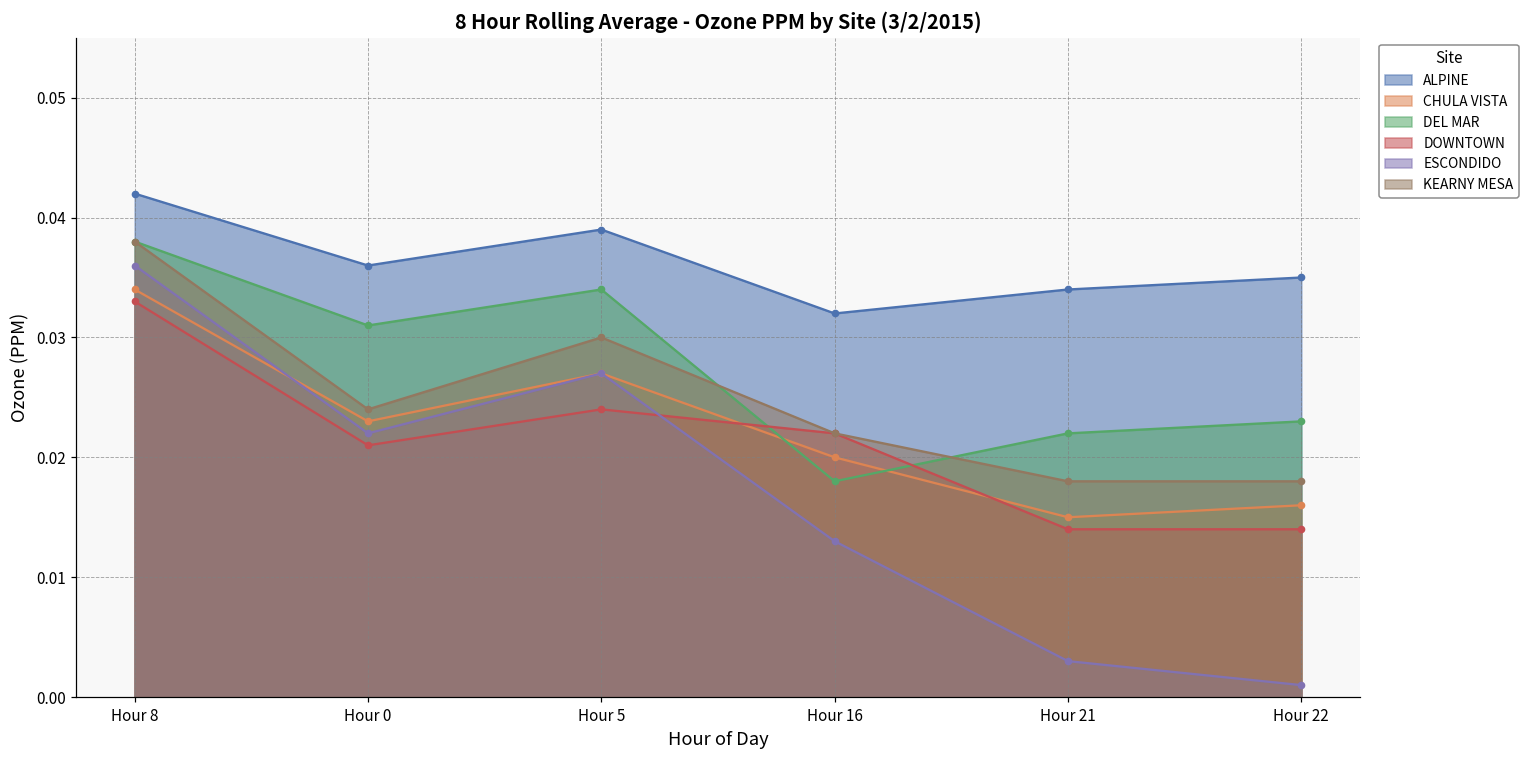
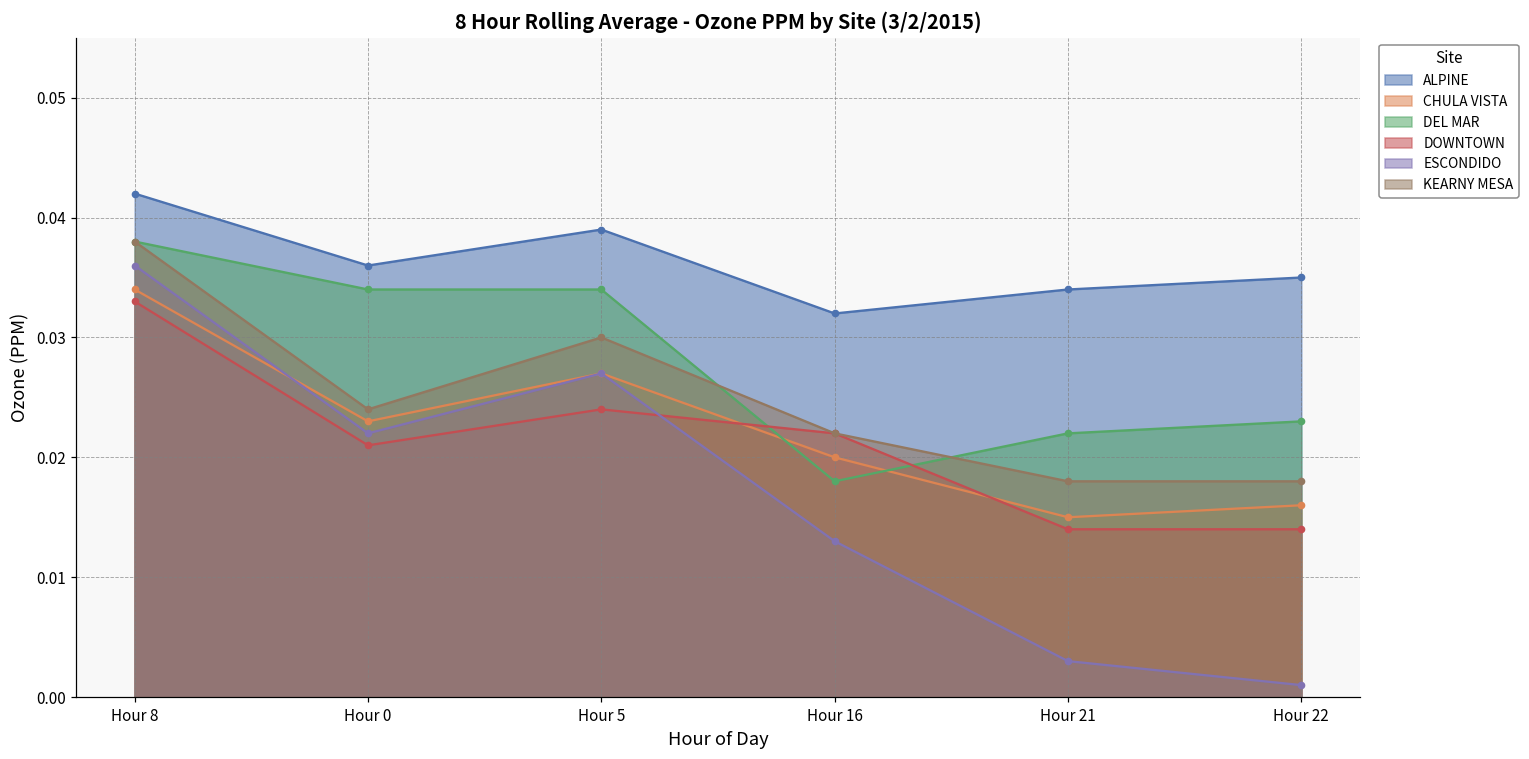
DEL MAR, Hour 0: 0.031 -> 0.034
